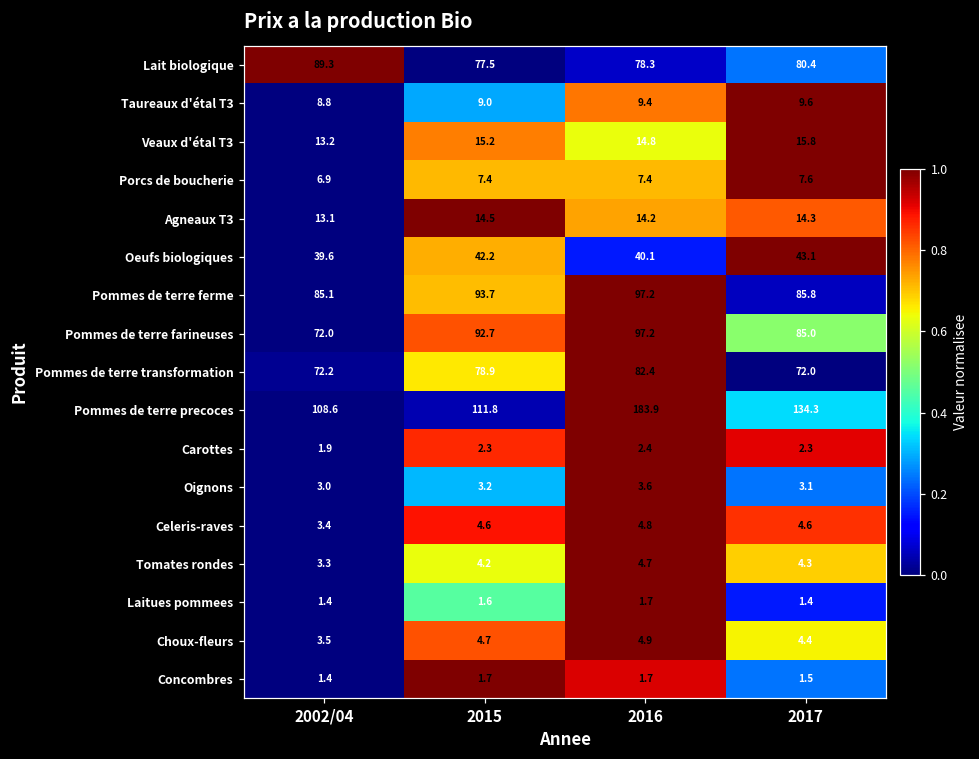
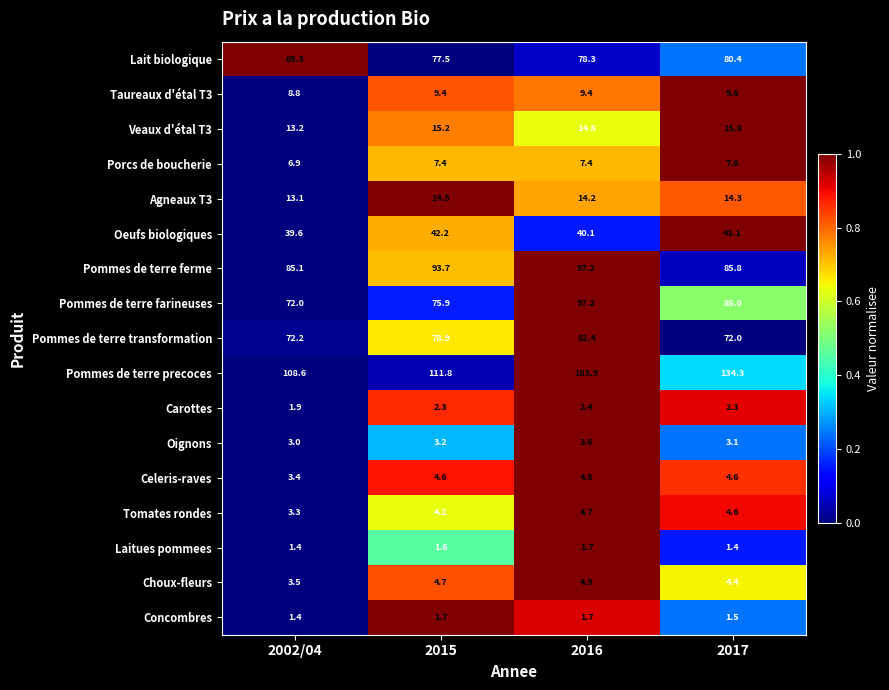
Taureaux d'étal T3, 2015: 9.0 -> 9.4
Pommes de terre farineuses, 2015: 92.7 -> 75.9
Tomates rondes, 2017: 4.3 -> 4.6
